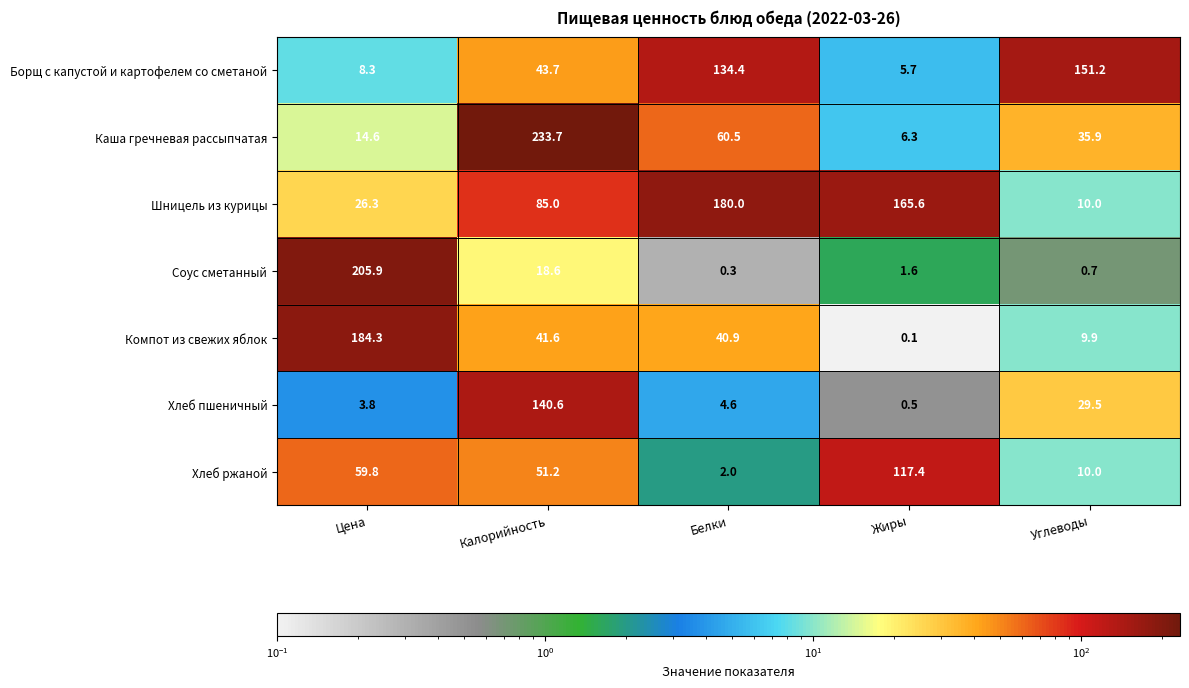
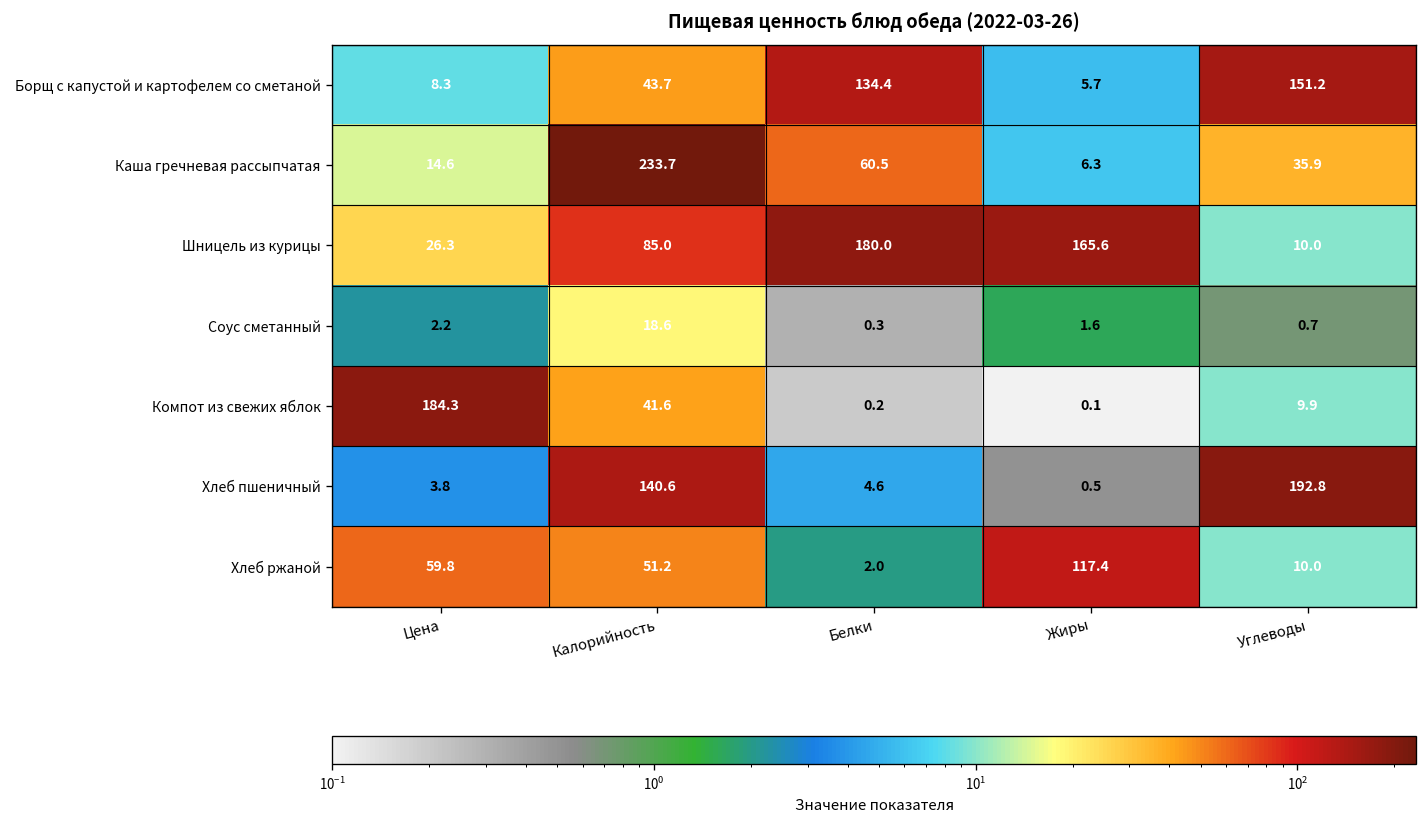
Соус сметанный, Цена: 205.9 -> 2.2
Компот из свежих яблок, Белки: 40.9 -> 0.2
Хлеб пшеничный, Углеводы: 29.5 -> 192.8
